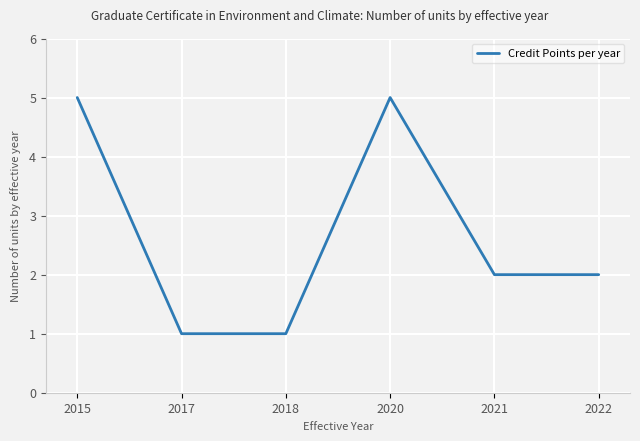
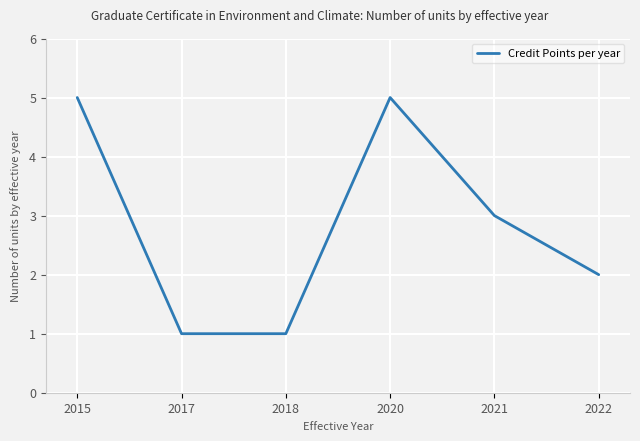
2021: 2 -> 3
